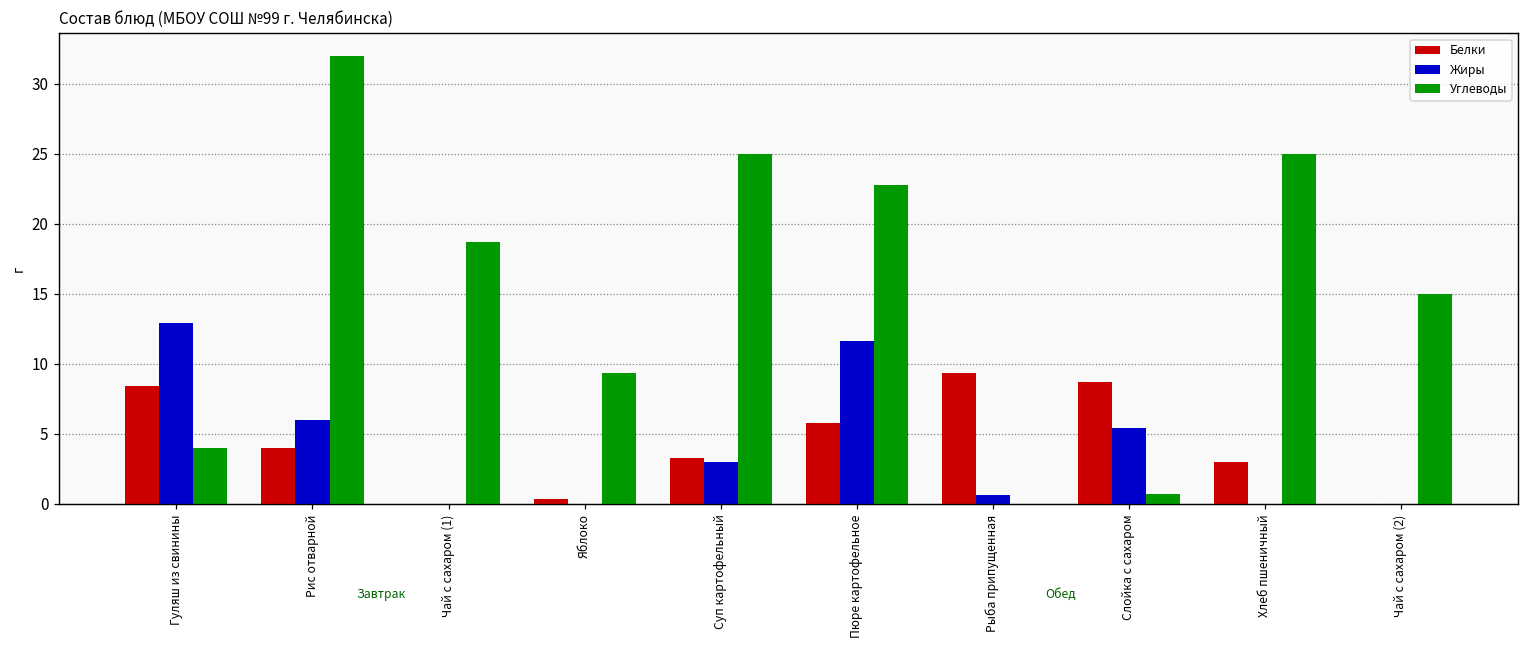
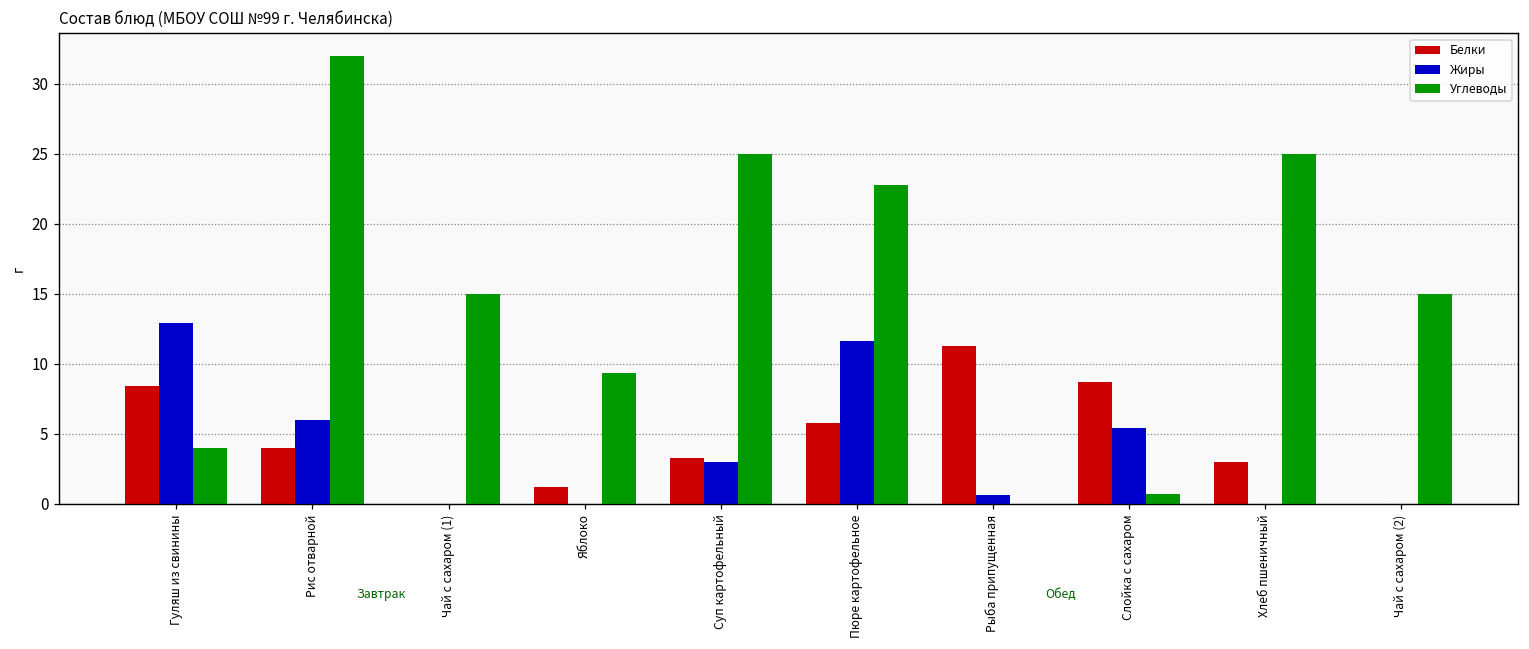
Углеводы, Чай с сахаром (1): 18.7 -> 15.0
Белки, Яблоко: 0.4 -> 1.2
Белки, Рыба припущенная: 9.3 -> 11.3
